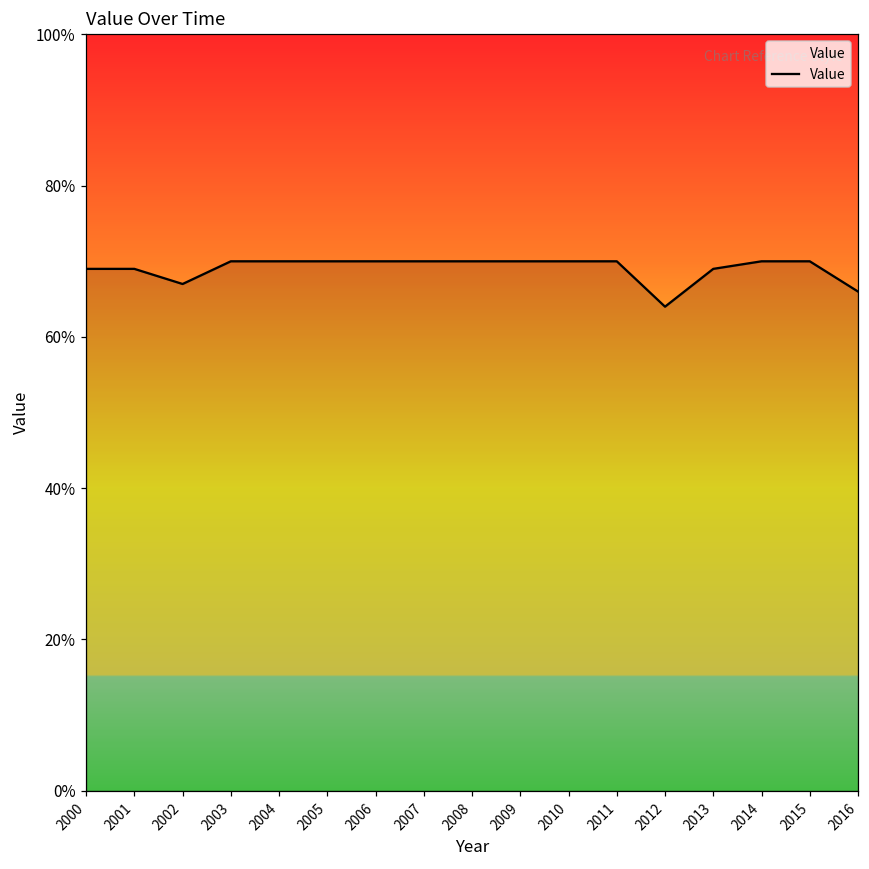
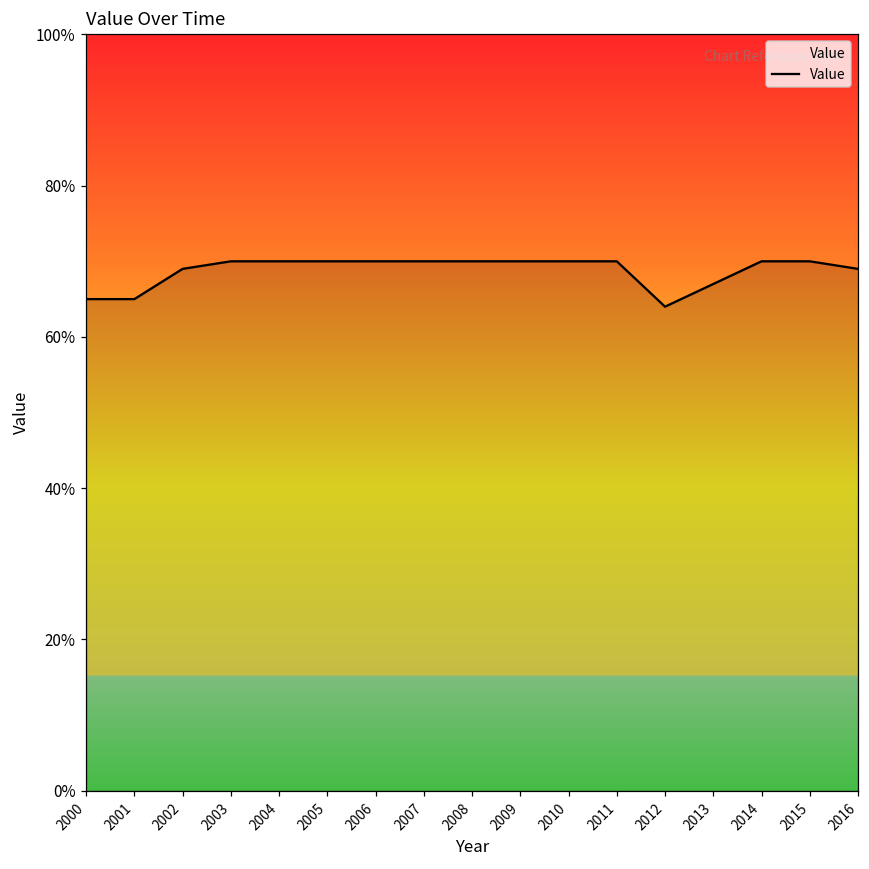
2000: 69% -> 65%
2001: 69% -> 65%
2002: 67% -> 69%
2013: 69% -> 67%
2016: 66% -> 69%
